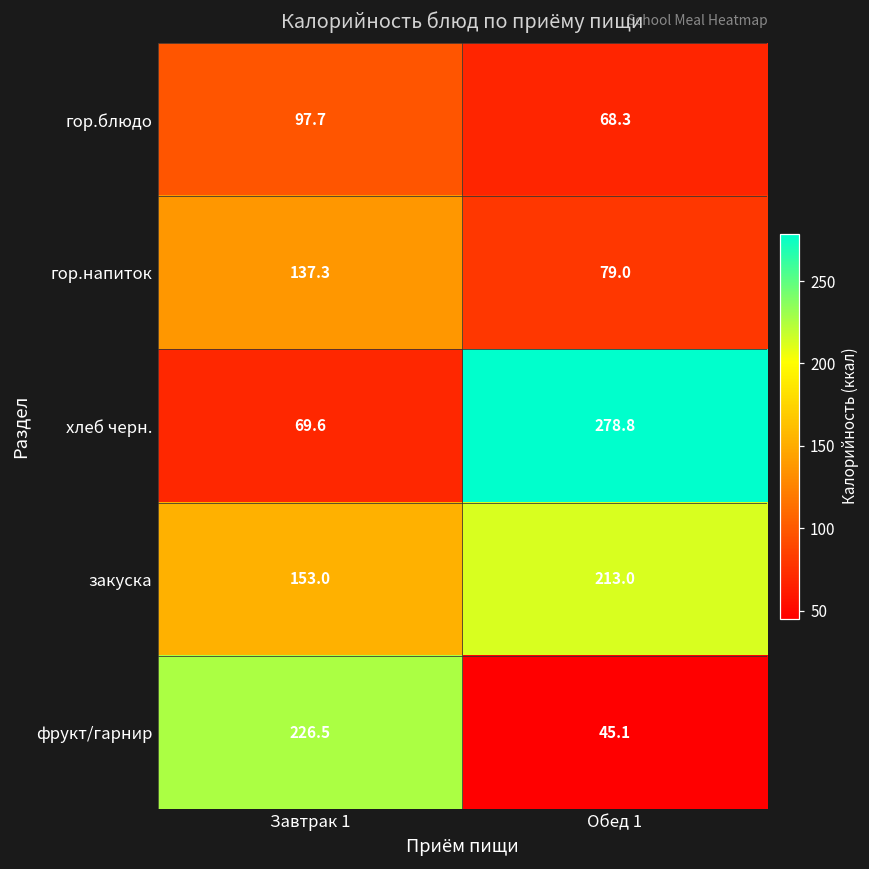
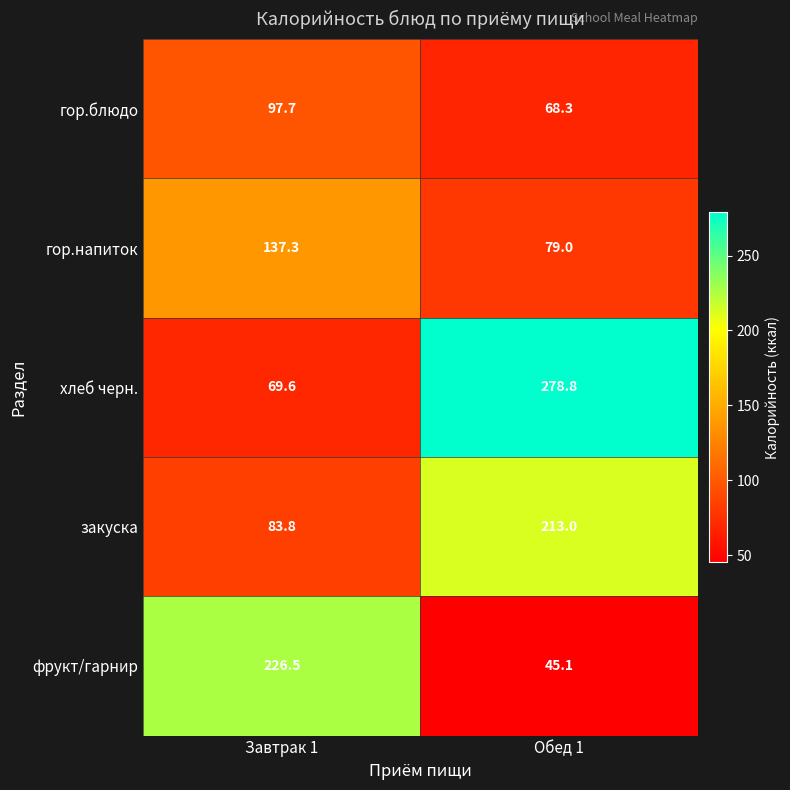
закуска, Завтрак 1: 153.0 -> 83.8
